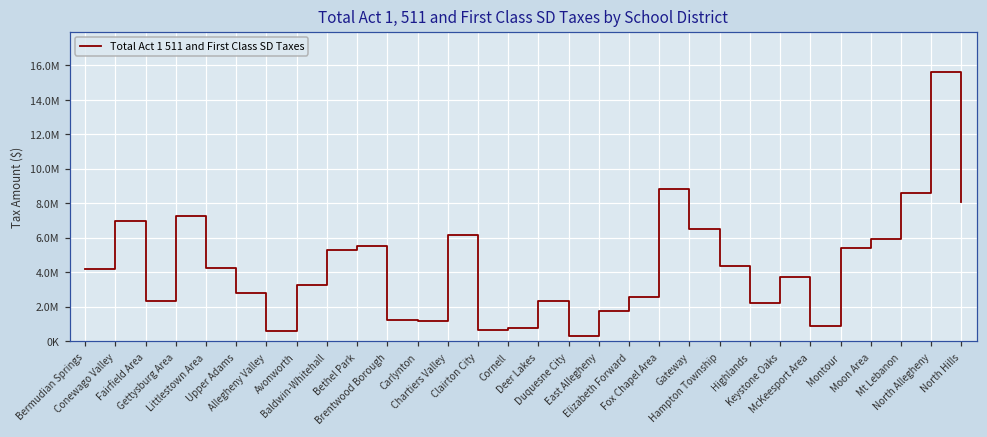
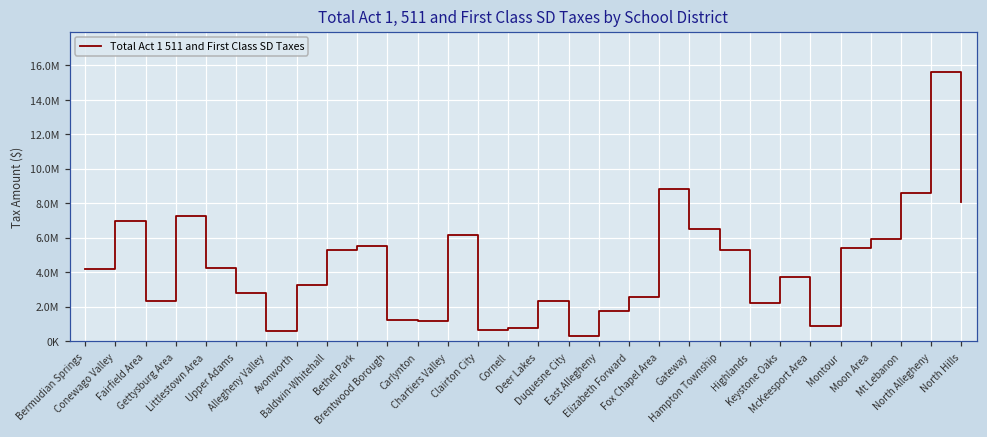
Hampton Township: 4400000 -> 5300000
